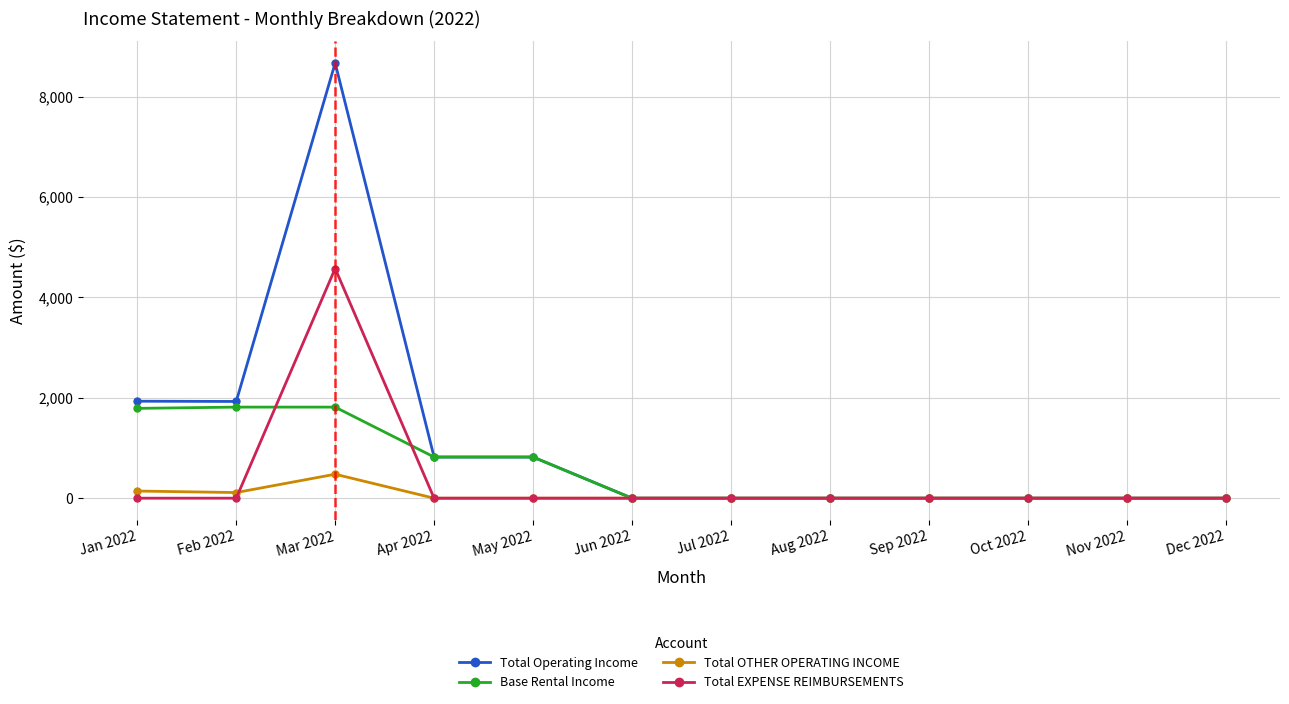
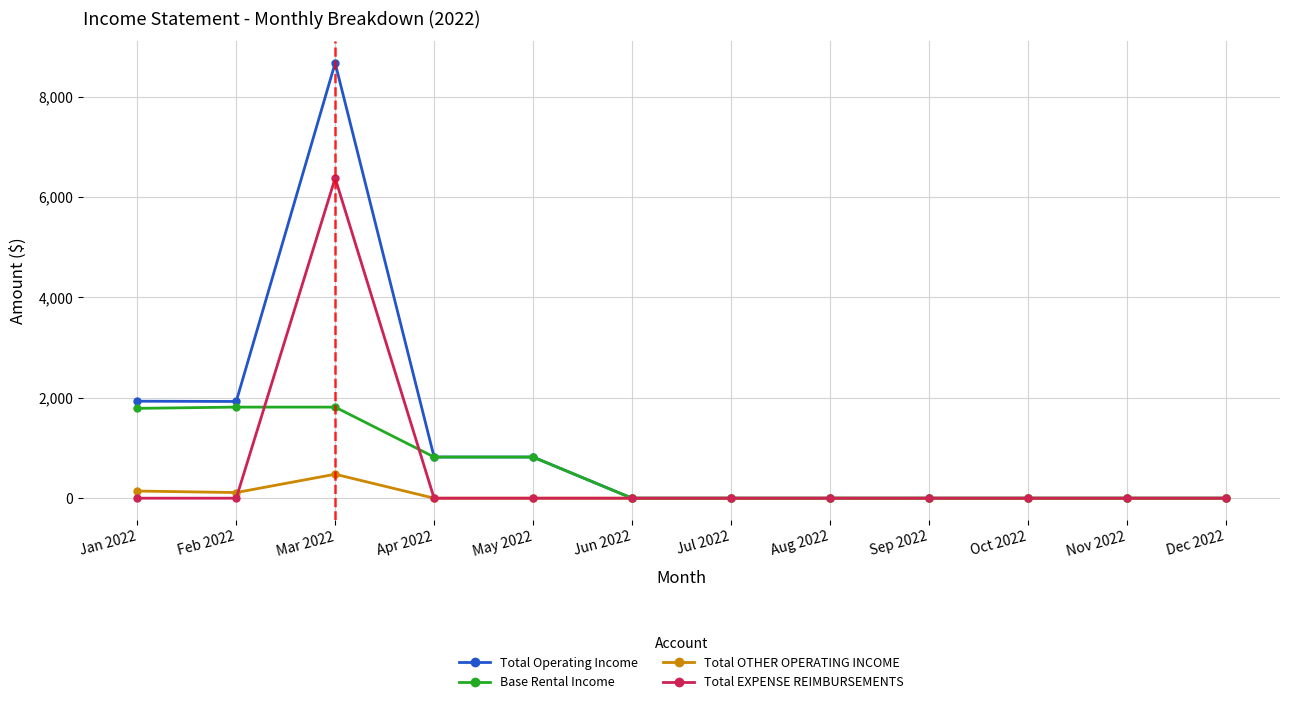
Total EXPENSE REIMBURSEMENTS, Mar 2022: 4,600 -> 6,400
